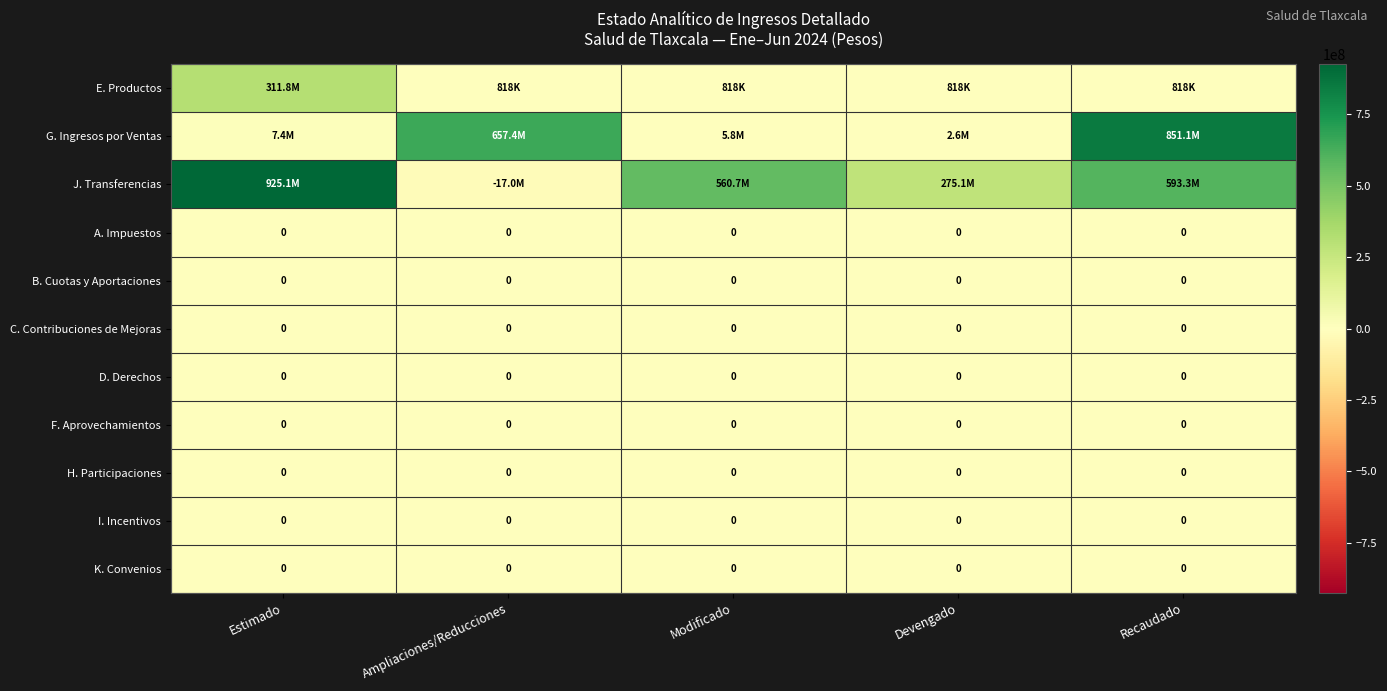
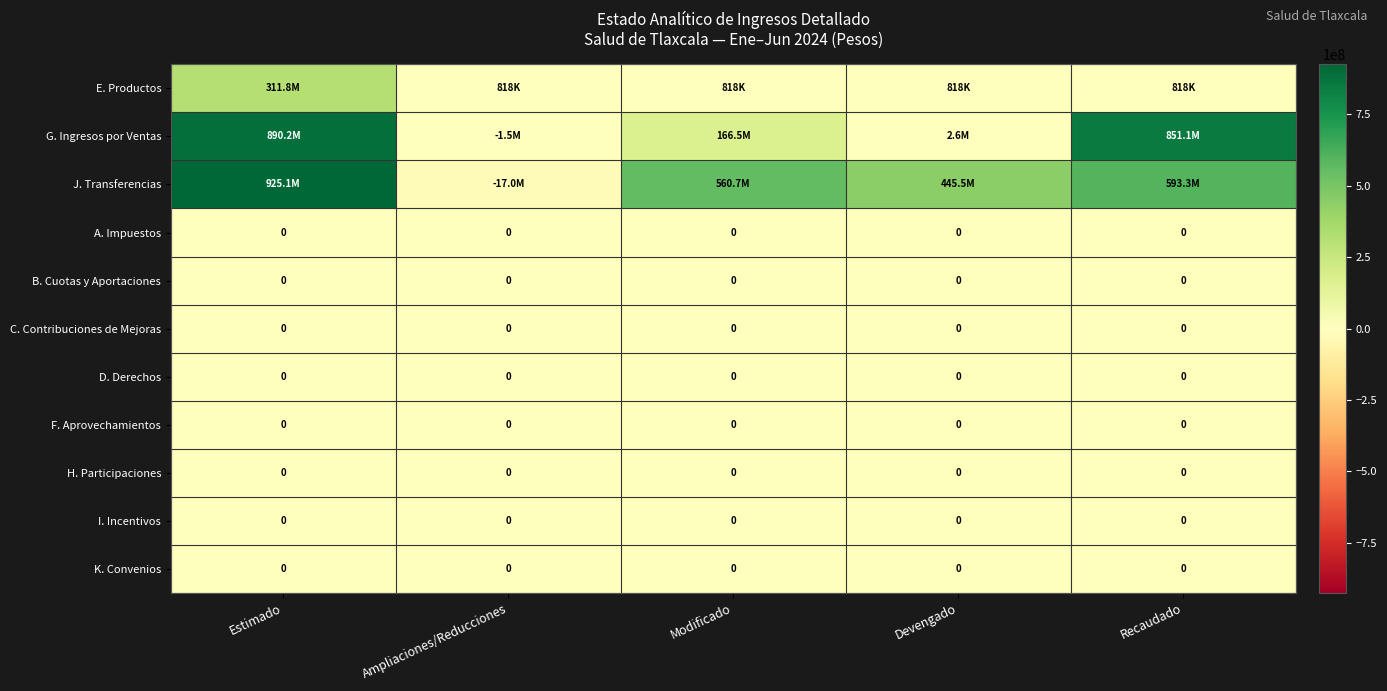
G. Ingresos por Ventas, Estimado: 7.4M -> 890.2M
G. Ingresos por Ventas, Ampliaciones/Reducciones: 657.4M -> -1.5M
G. Ingresos por Ventas, Modificado: 5.8M -> 166.5M
J. Transferencias, Devengado: 275.1M -> 445.5M
